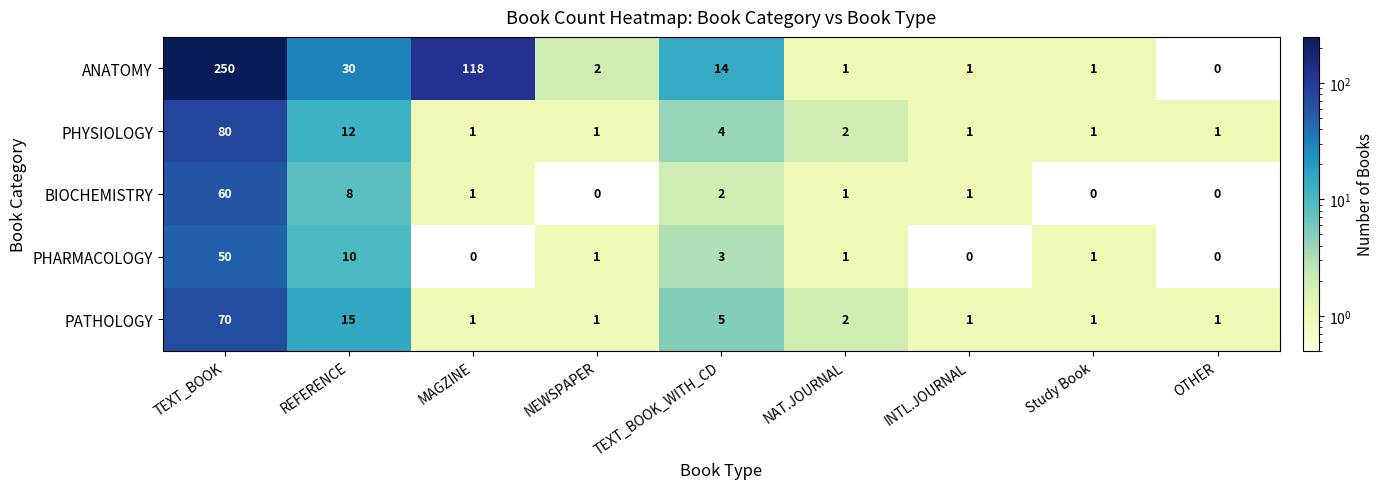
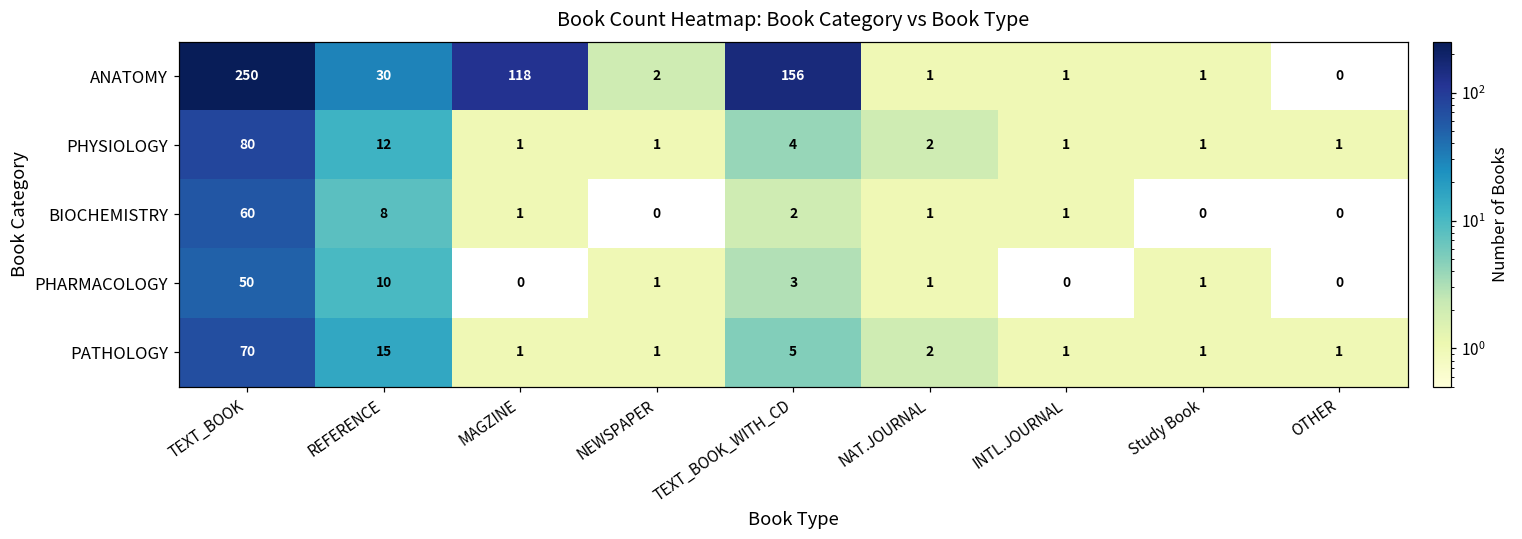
ANATOMY, TEXT_BOOK_WITH_CD: 14 -> 156
